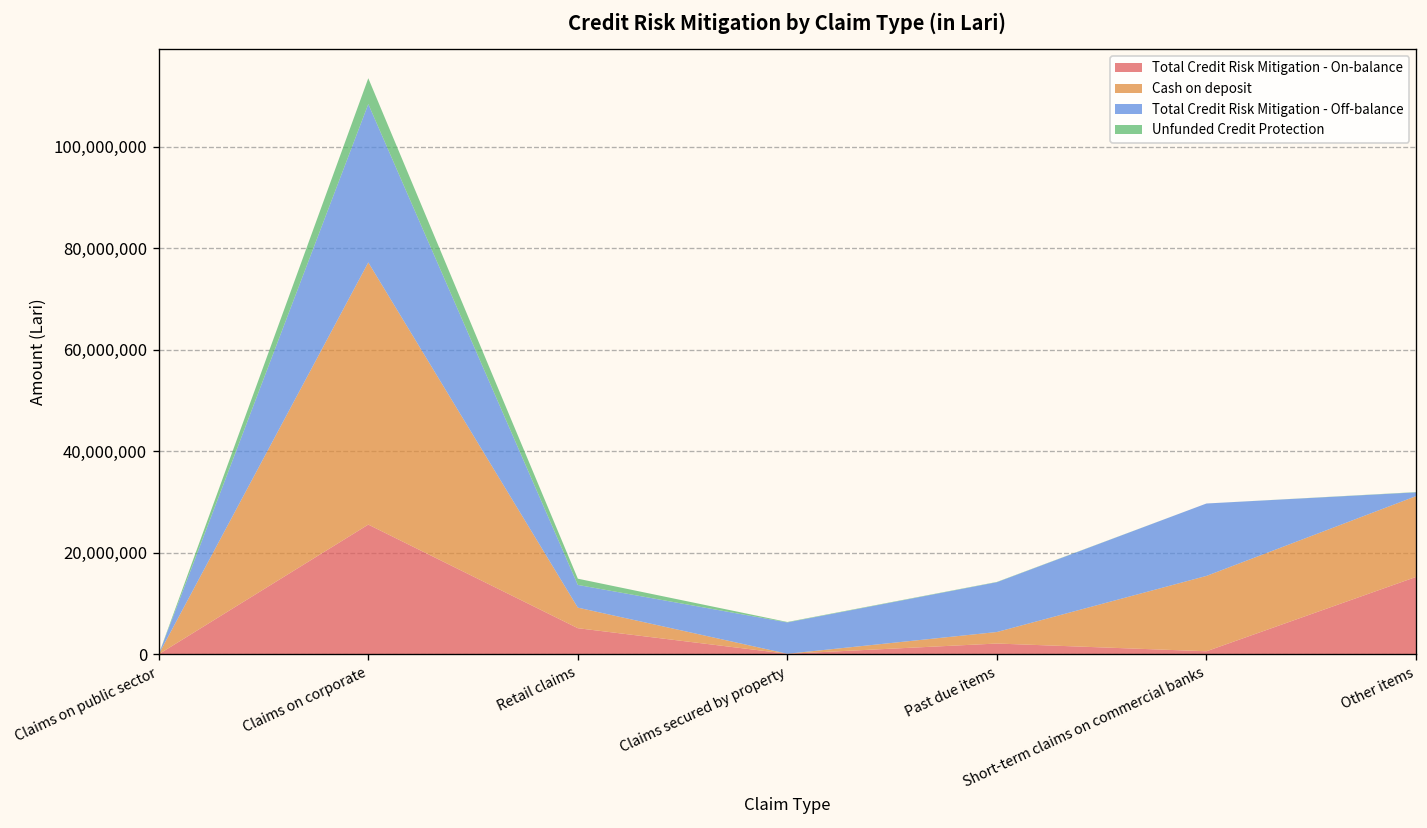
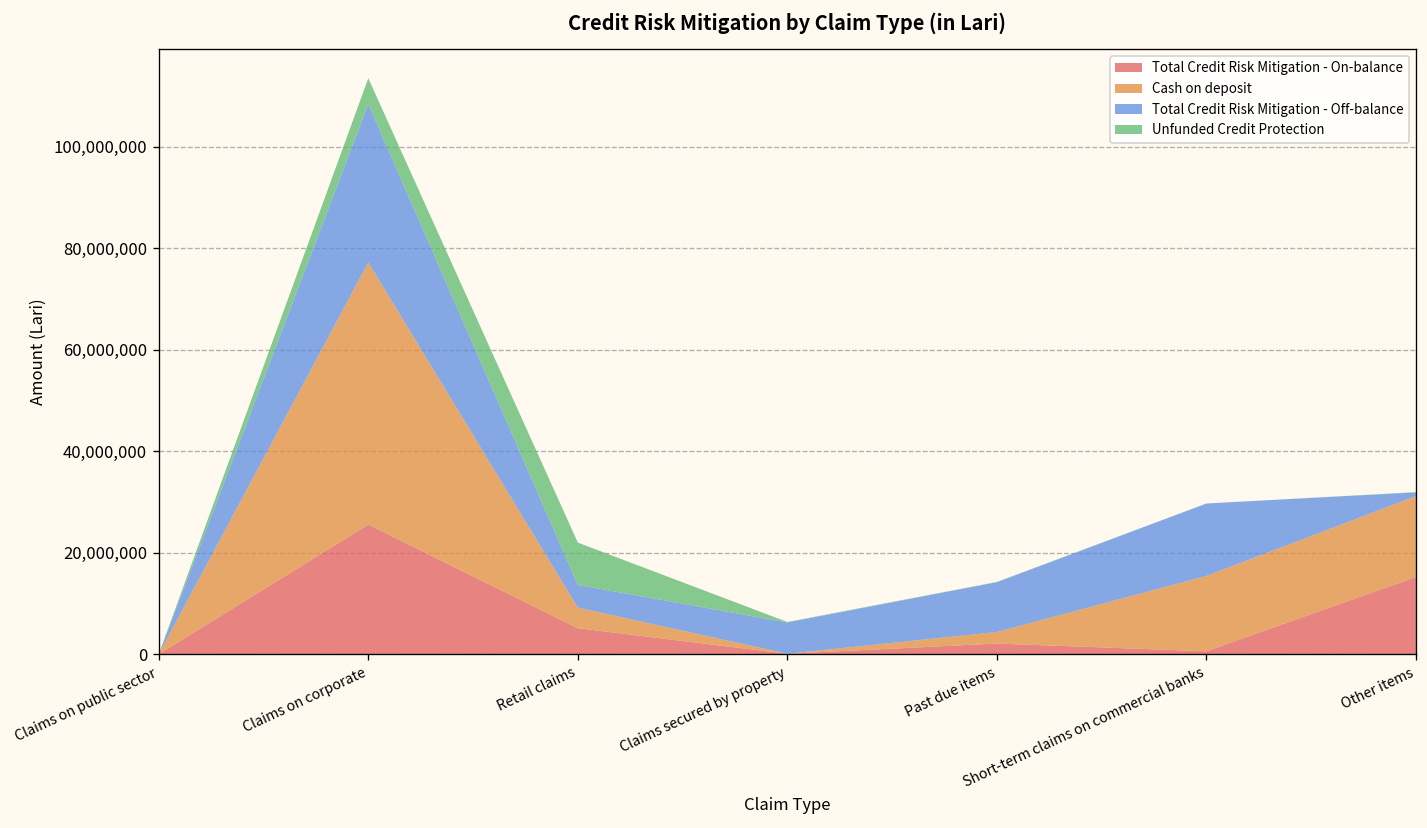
Unfunded Credit Protection, Retail claims: 1,000,000 -> 8,000,000
